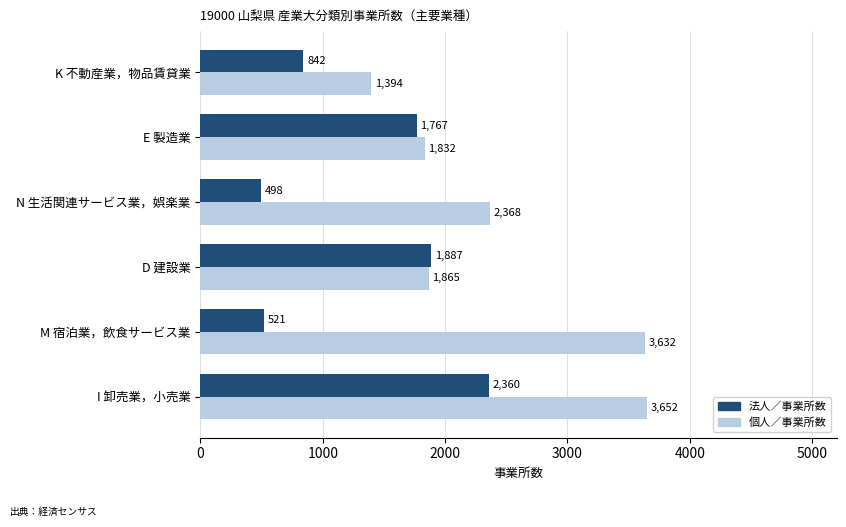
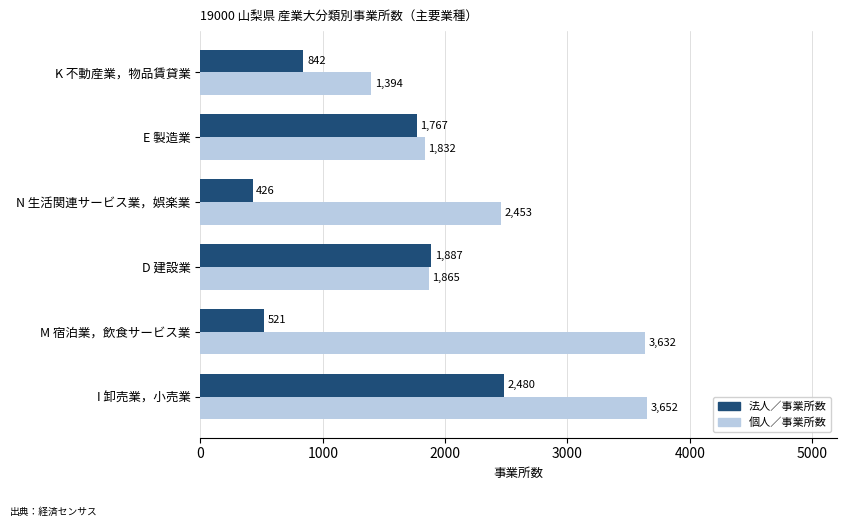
法人／事業所数, N 生活関連サービス業，娯楽業: 498 -> 426
個人／事業所数, N 生活関連サービス業，娯楽業: 2,368 -> 2,453
法人／事業所数, I 卸売業，小売業: 2,360 -> 2,480
